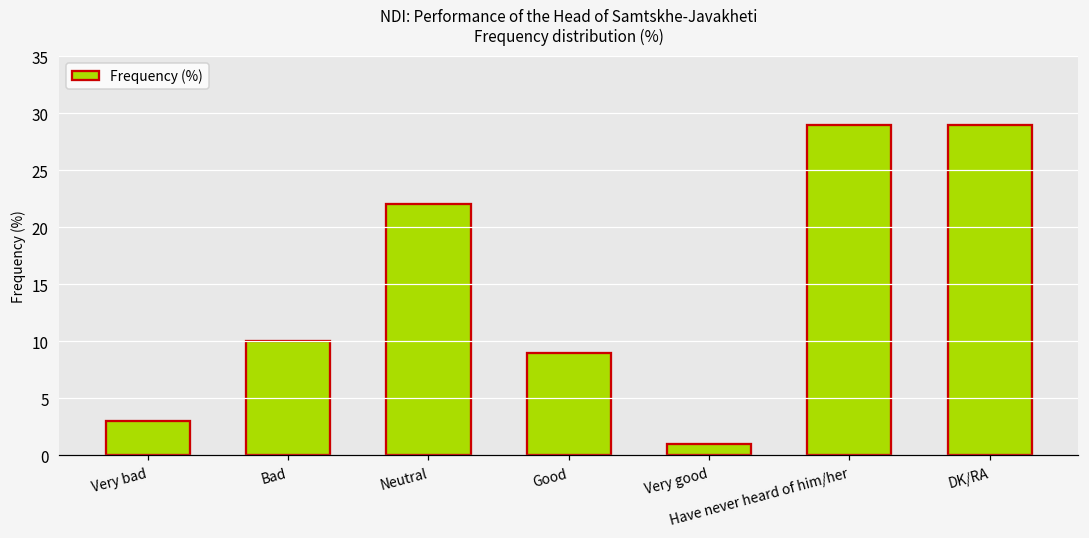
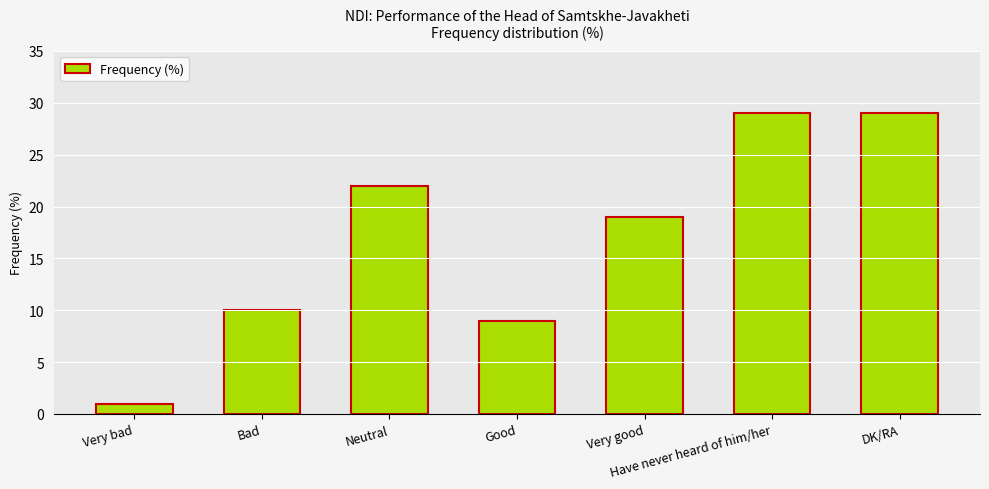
Very bad: 3 -> 1
Very good: 1 -> 19
